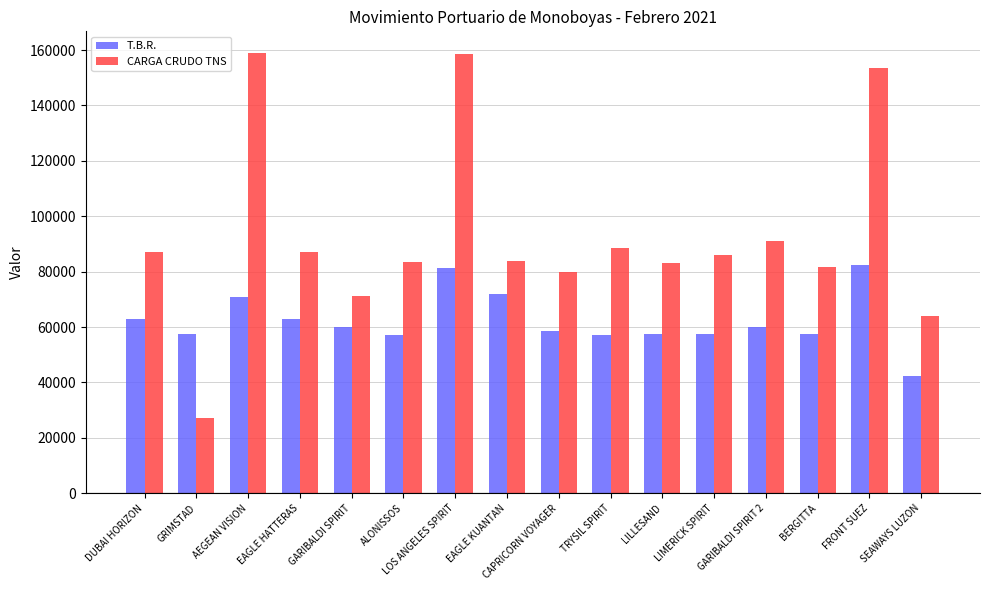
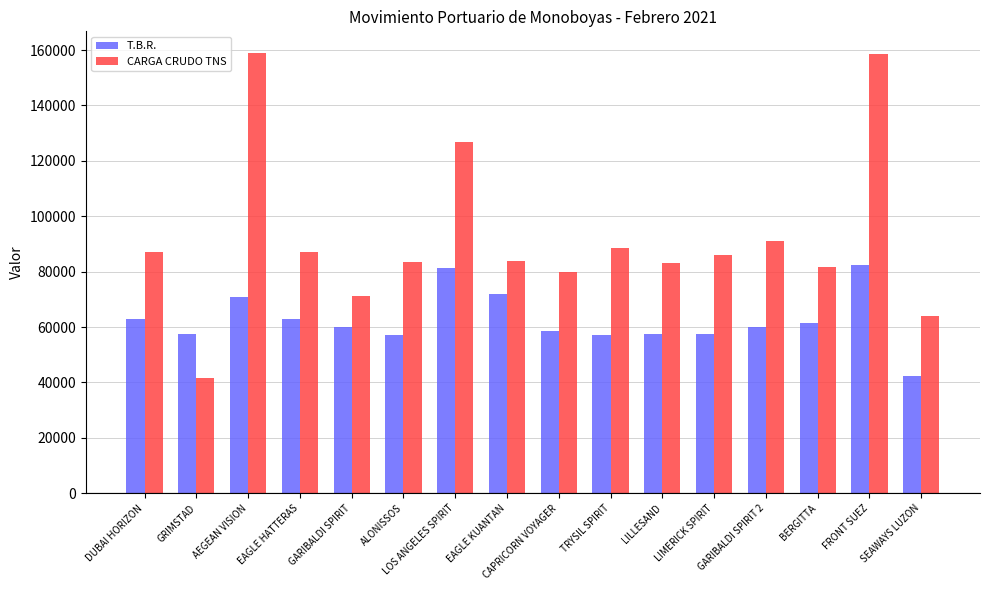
CARGA CRUDO TNS, GRIMSTAD: 27000 -> 42000
CARGA CRUDO TNS, LOS ANGELES SPIRIT: 158000 -> 127000
T.B.R., BERGITTA: 58000 -> 62000
CARGA CRUDO TNS, FRONT SUEZ: 154000 -> 158000
